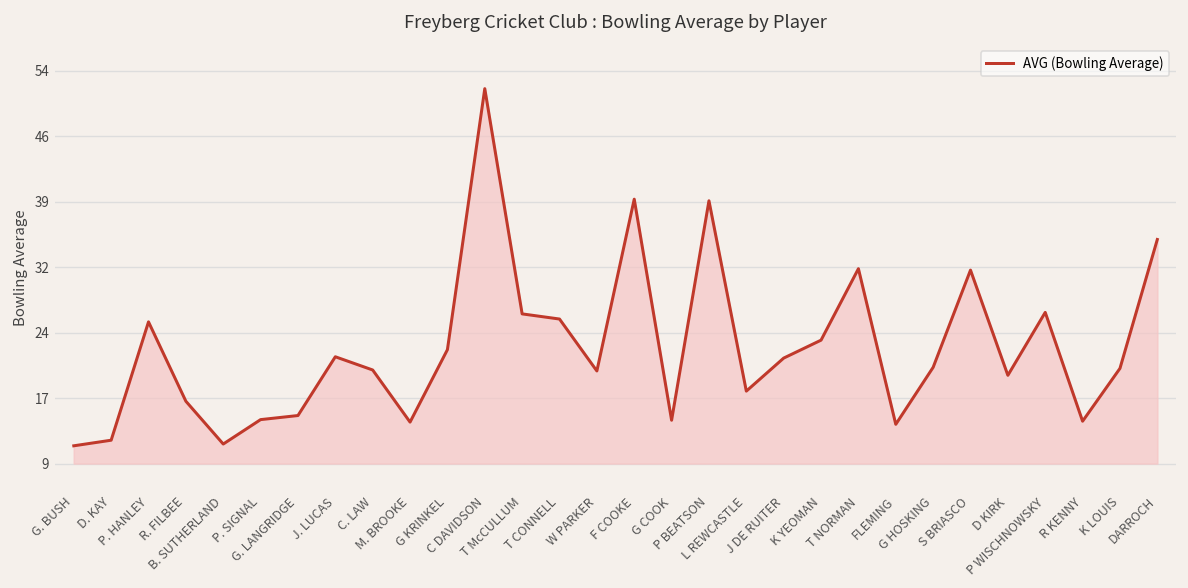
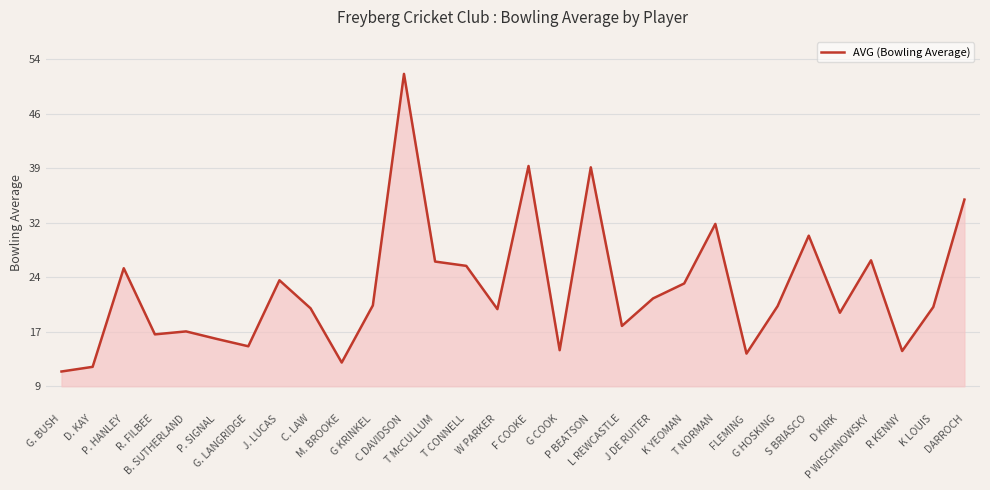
B. SUTHERLAND: 12 -> 17
P. SIGNAL: 14 -> 16
J. LUCAS: 22 -> 24
M. BROOKE: 14 -> 13
G KRINKEL: 22 -> 20
S BRIASCO: 31 -> 30
